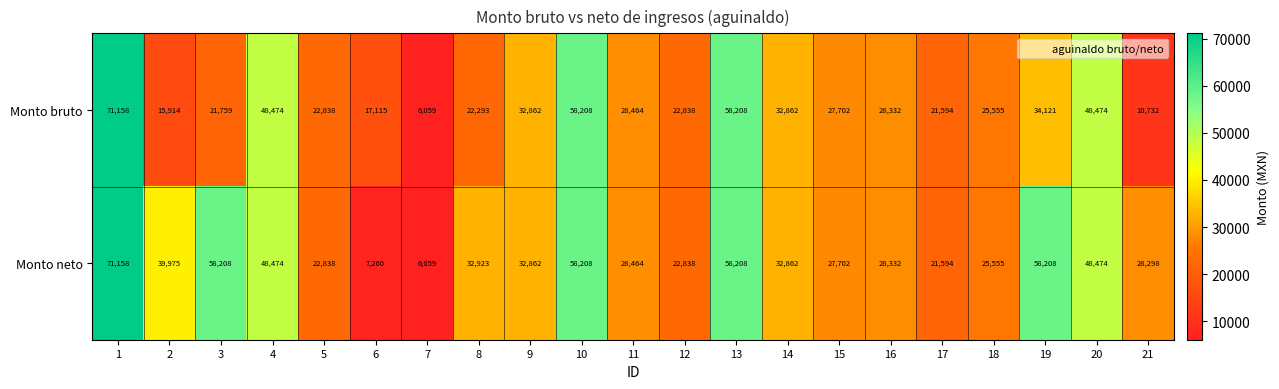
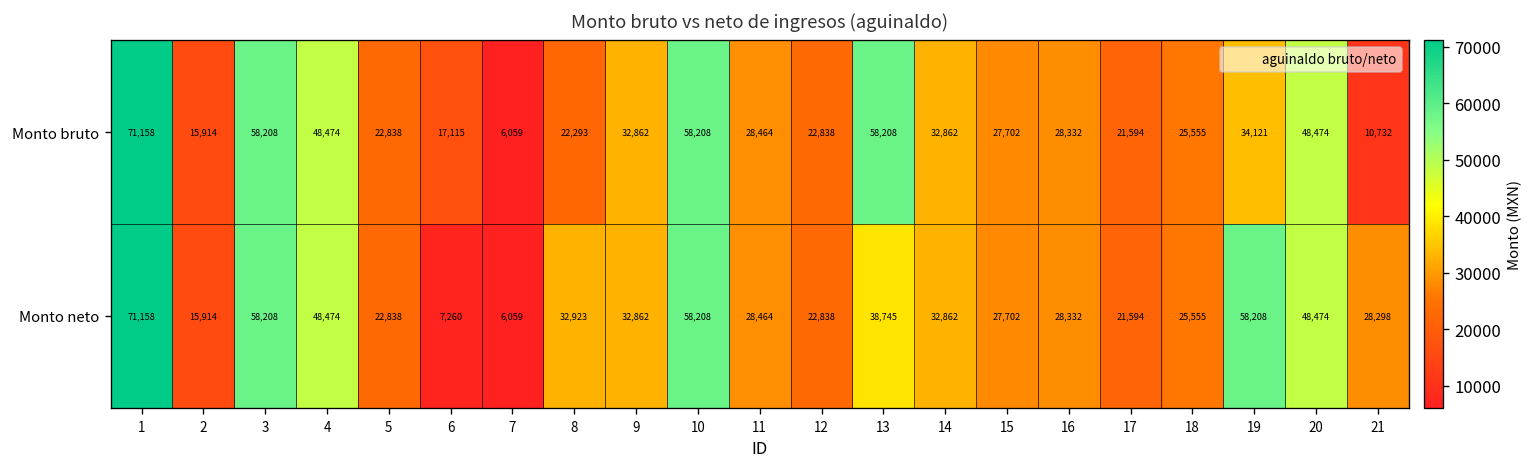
Monto bruto, 3: 21,759 -> 58,208
Monto neto, 2: 39,975 -> 15,914
Monto neto, 13: 58,208 -> 38,745
